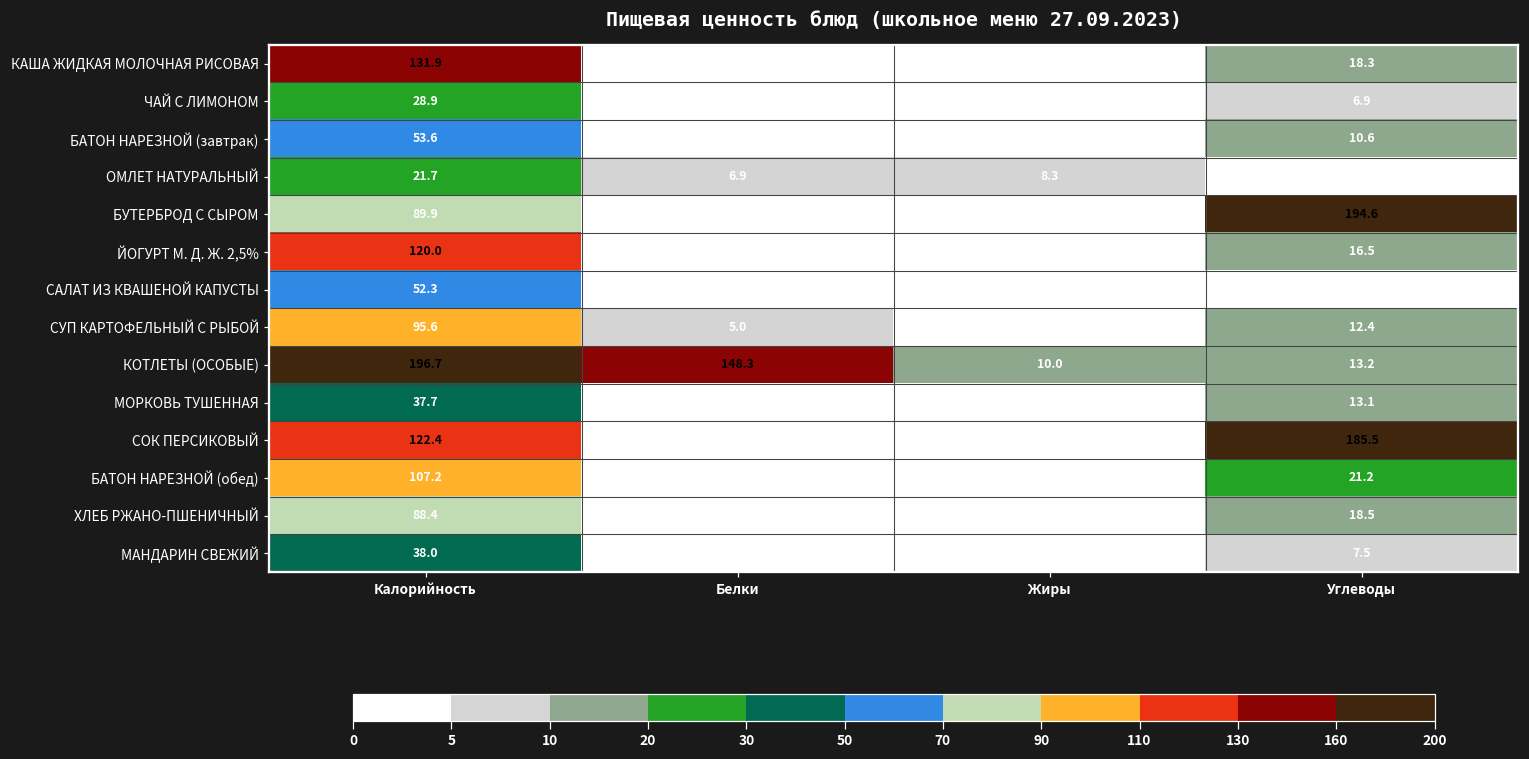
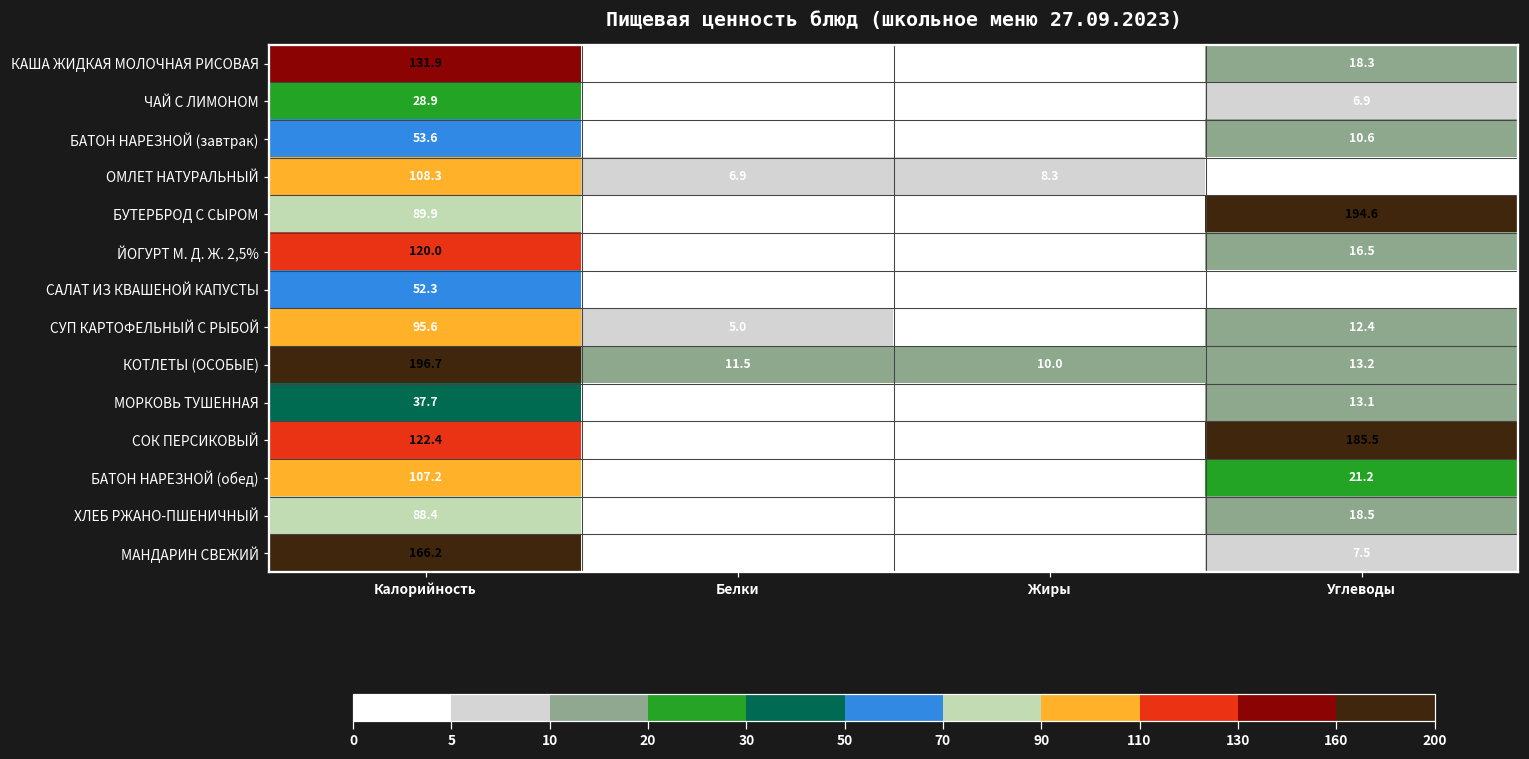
ОМЛЕТ НАТУРАЛЬНЫЙ, Калорийность: 21.7 -> 108.3
КОТЛЕТЫ (ОСОБЫЕ), Белки: 148.3 -> 11.5
МАНДАРИН СВЕЖИЙ, Калорийность: 38.0 -> 166.2
